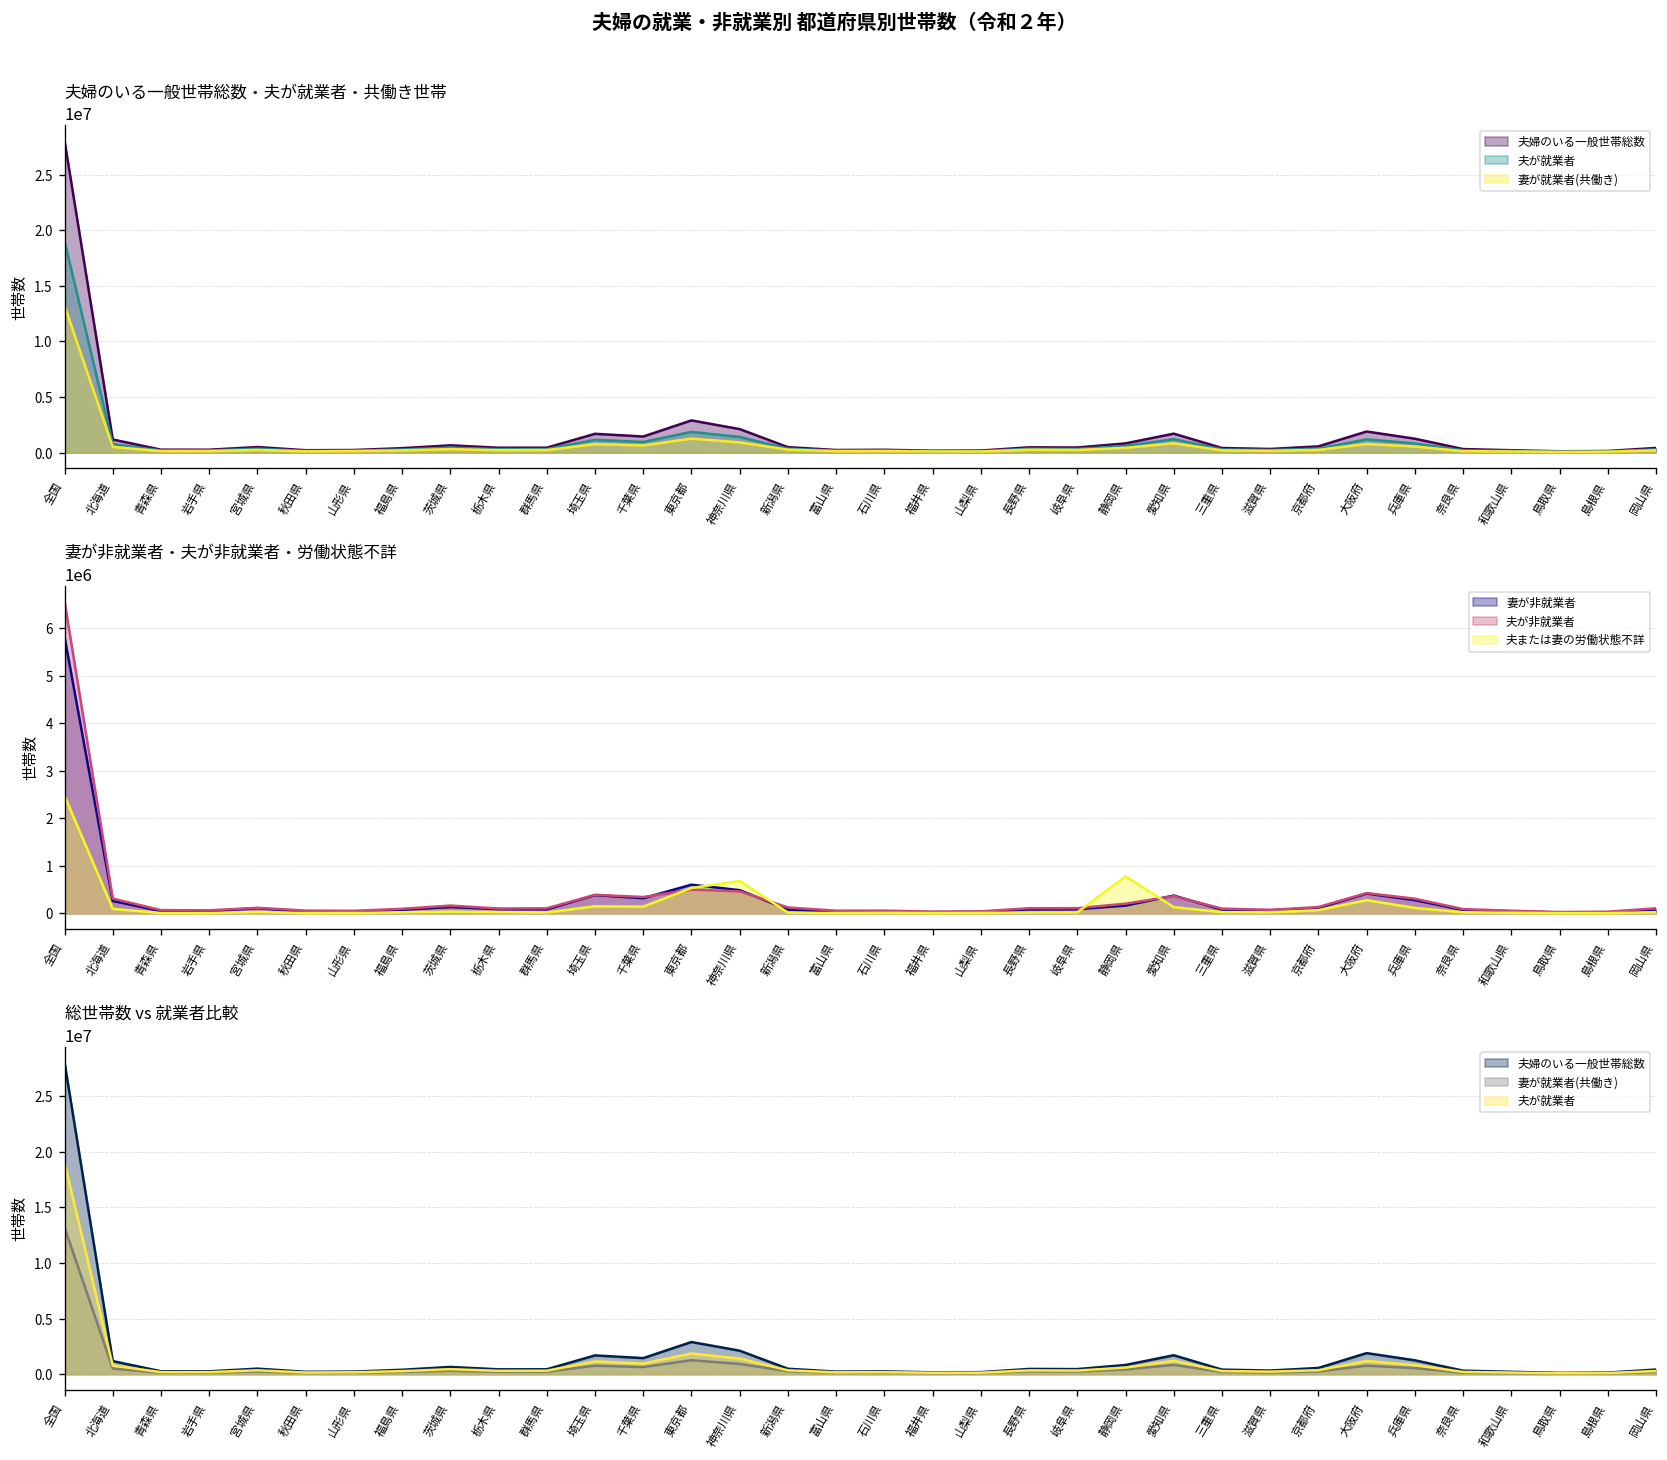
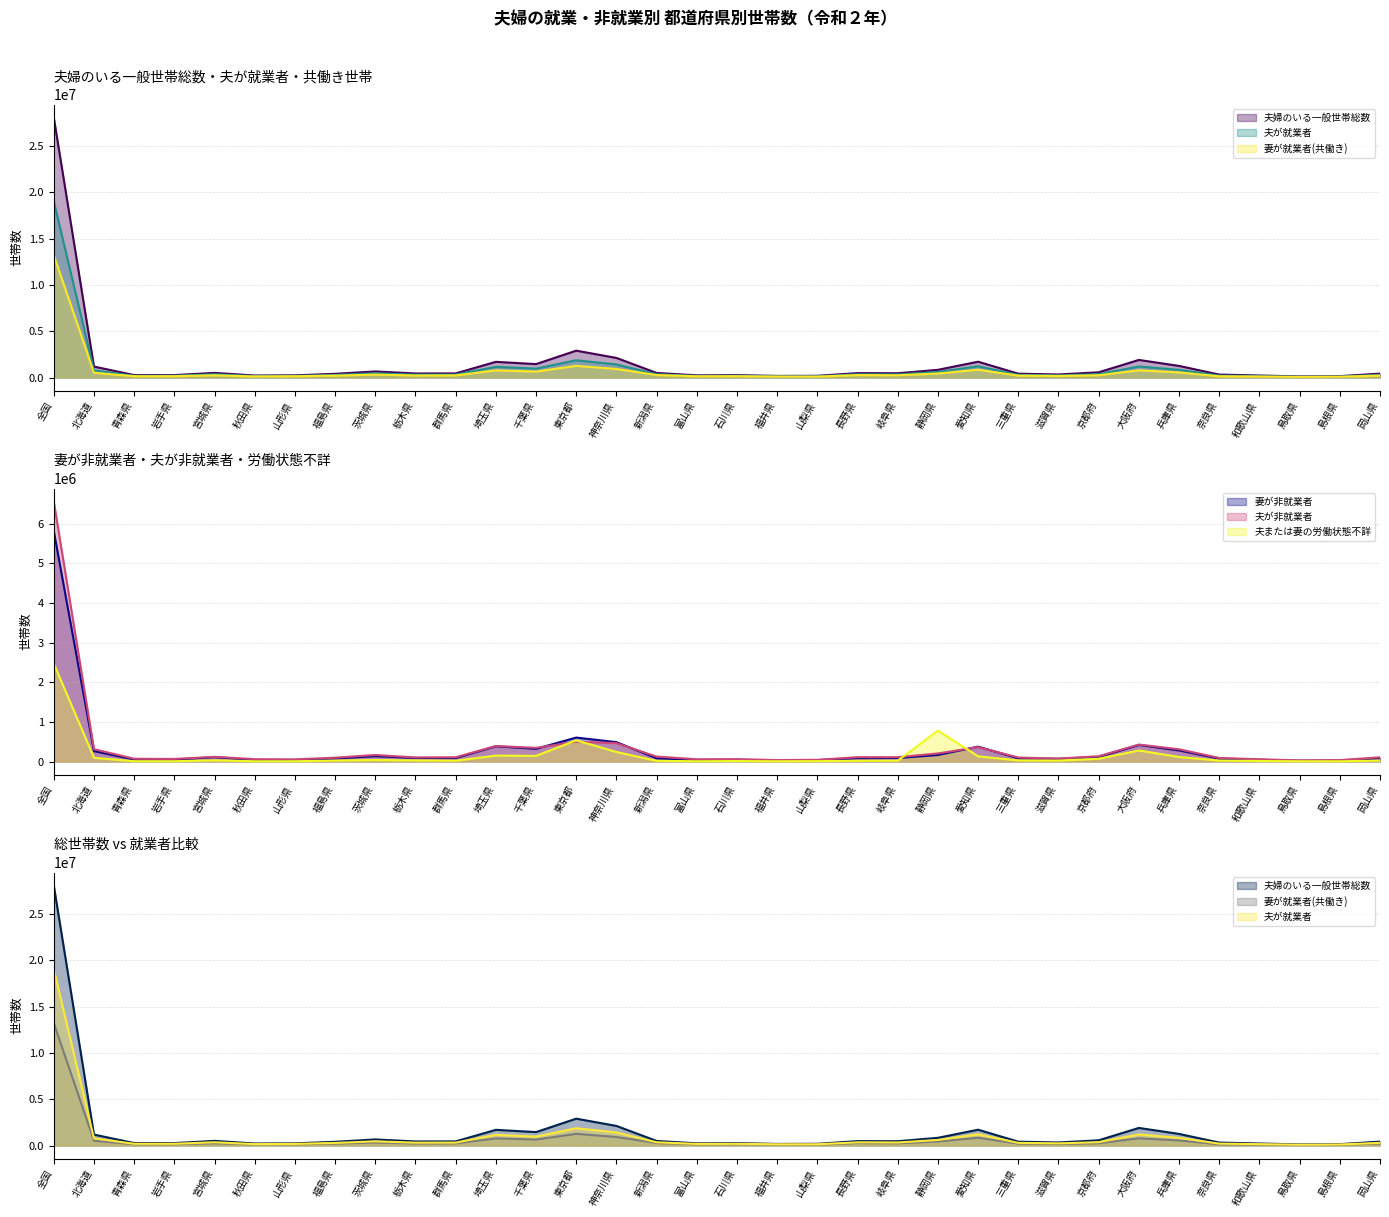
妻が非就業者・夫が非就業者・労働状態不詳, 夫または妻の労働状態不詳, 神奈川県: 700000 -> 200000
